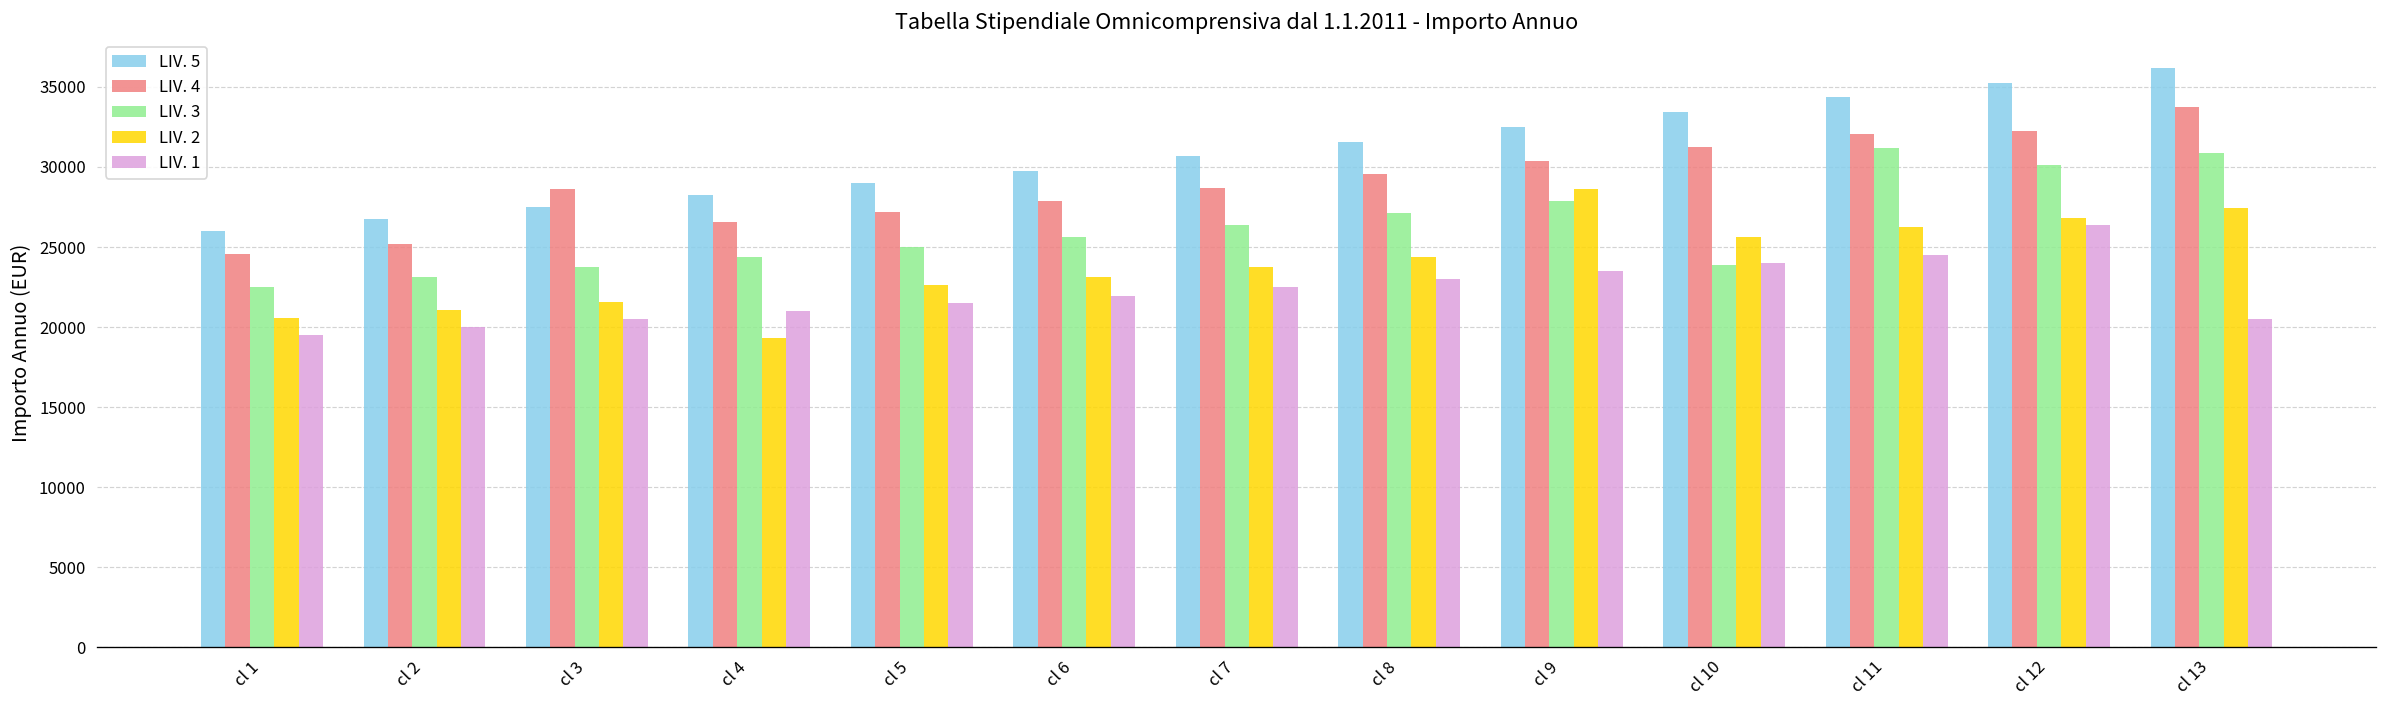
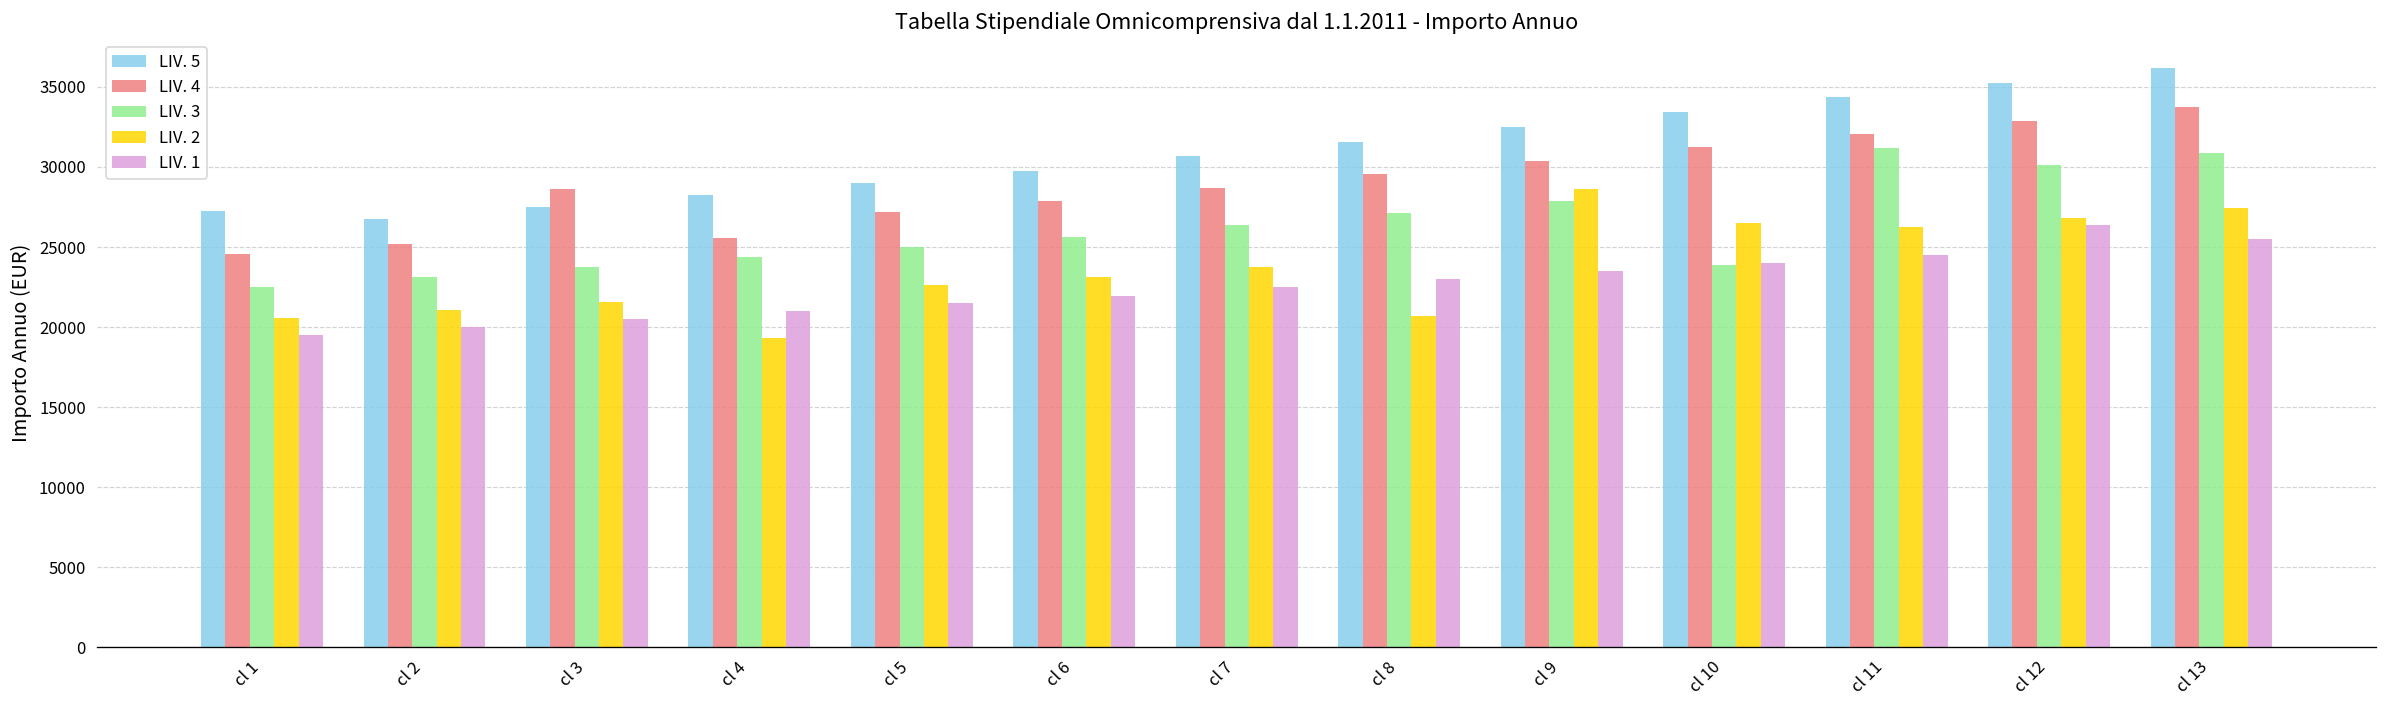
LIV. 5, cl 1: 26000 -> 27200
LIV. 4, cl 4: 26500 -> 25600
LIV. 2, cl 8: 24400 -> 20700
LIV. 2, cl 10: 25600 -> 26500
LIV. 4, cl 12: 32300 -> 32900
LIV. 1, cl 13: 20500 -> 25500
